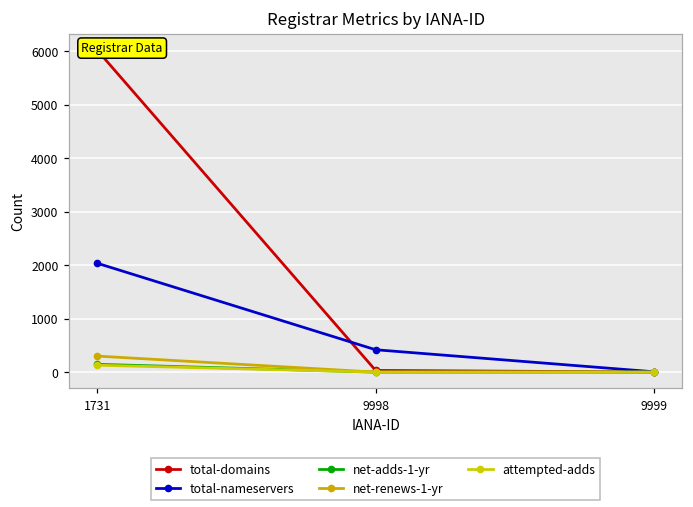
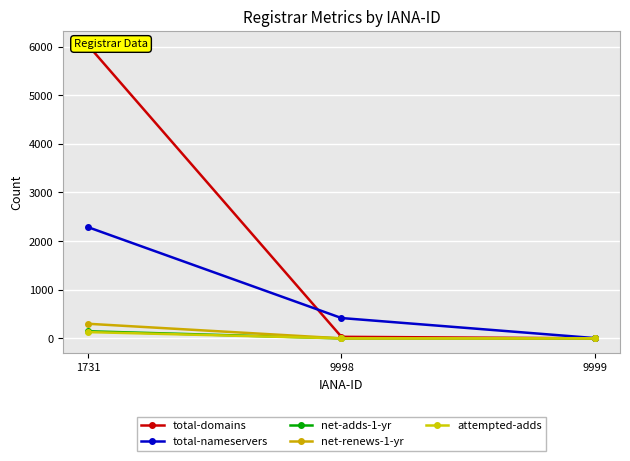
total-nameservers, 1731: 2000 -> 2300
